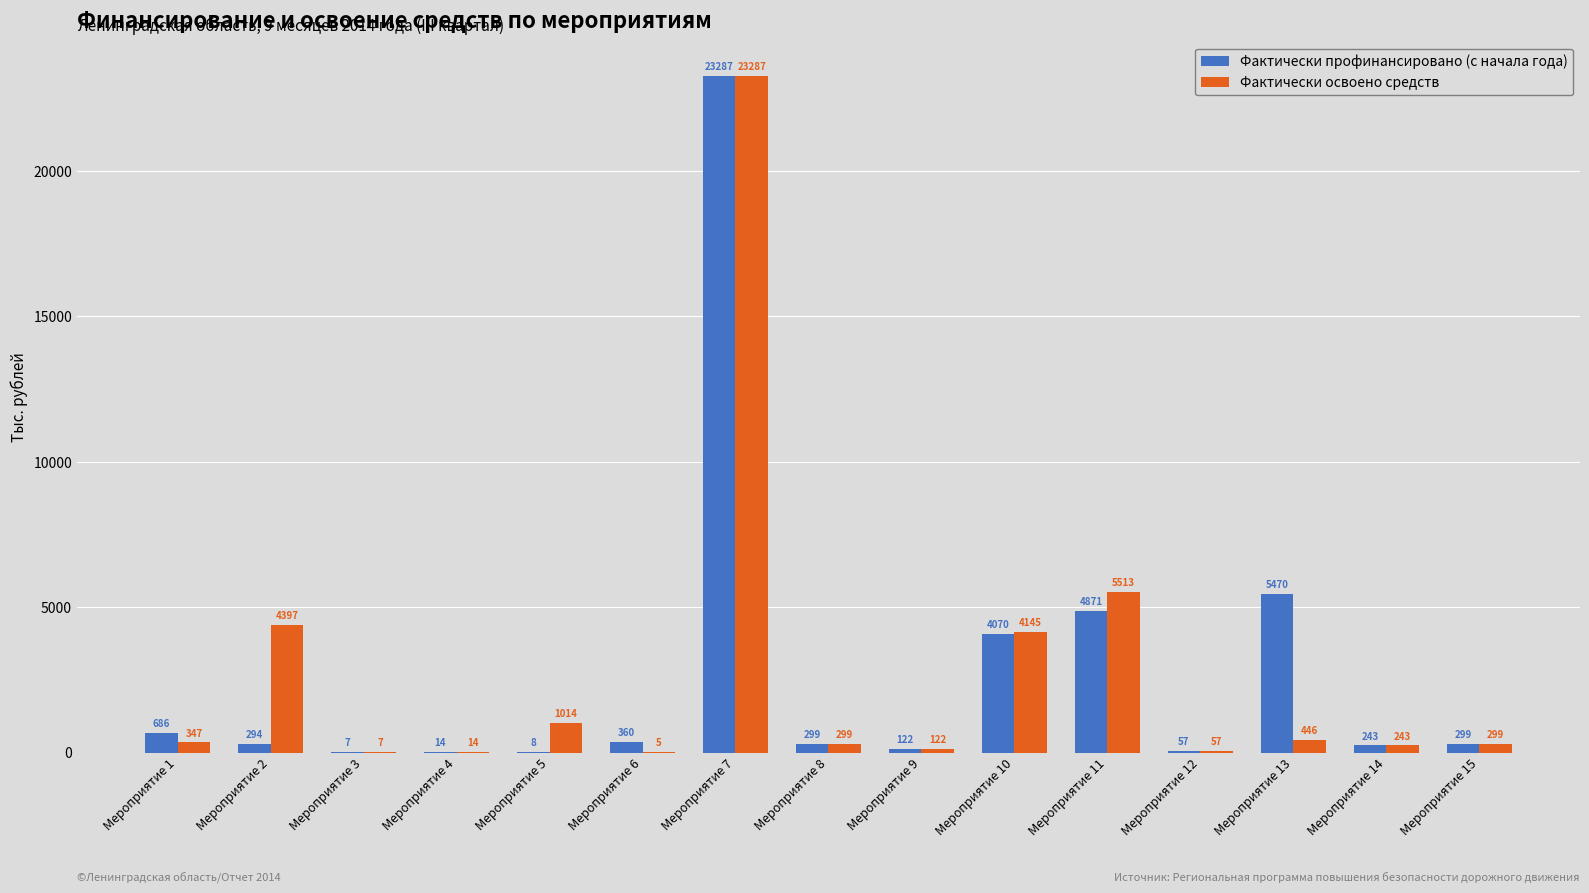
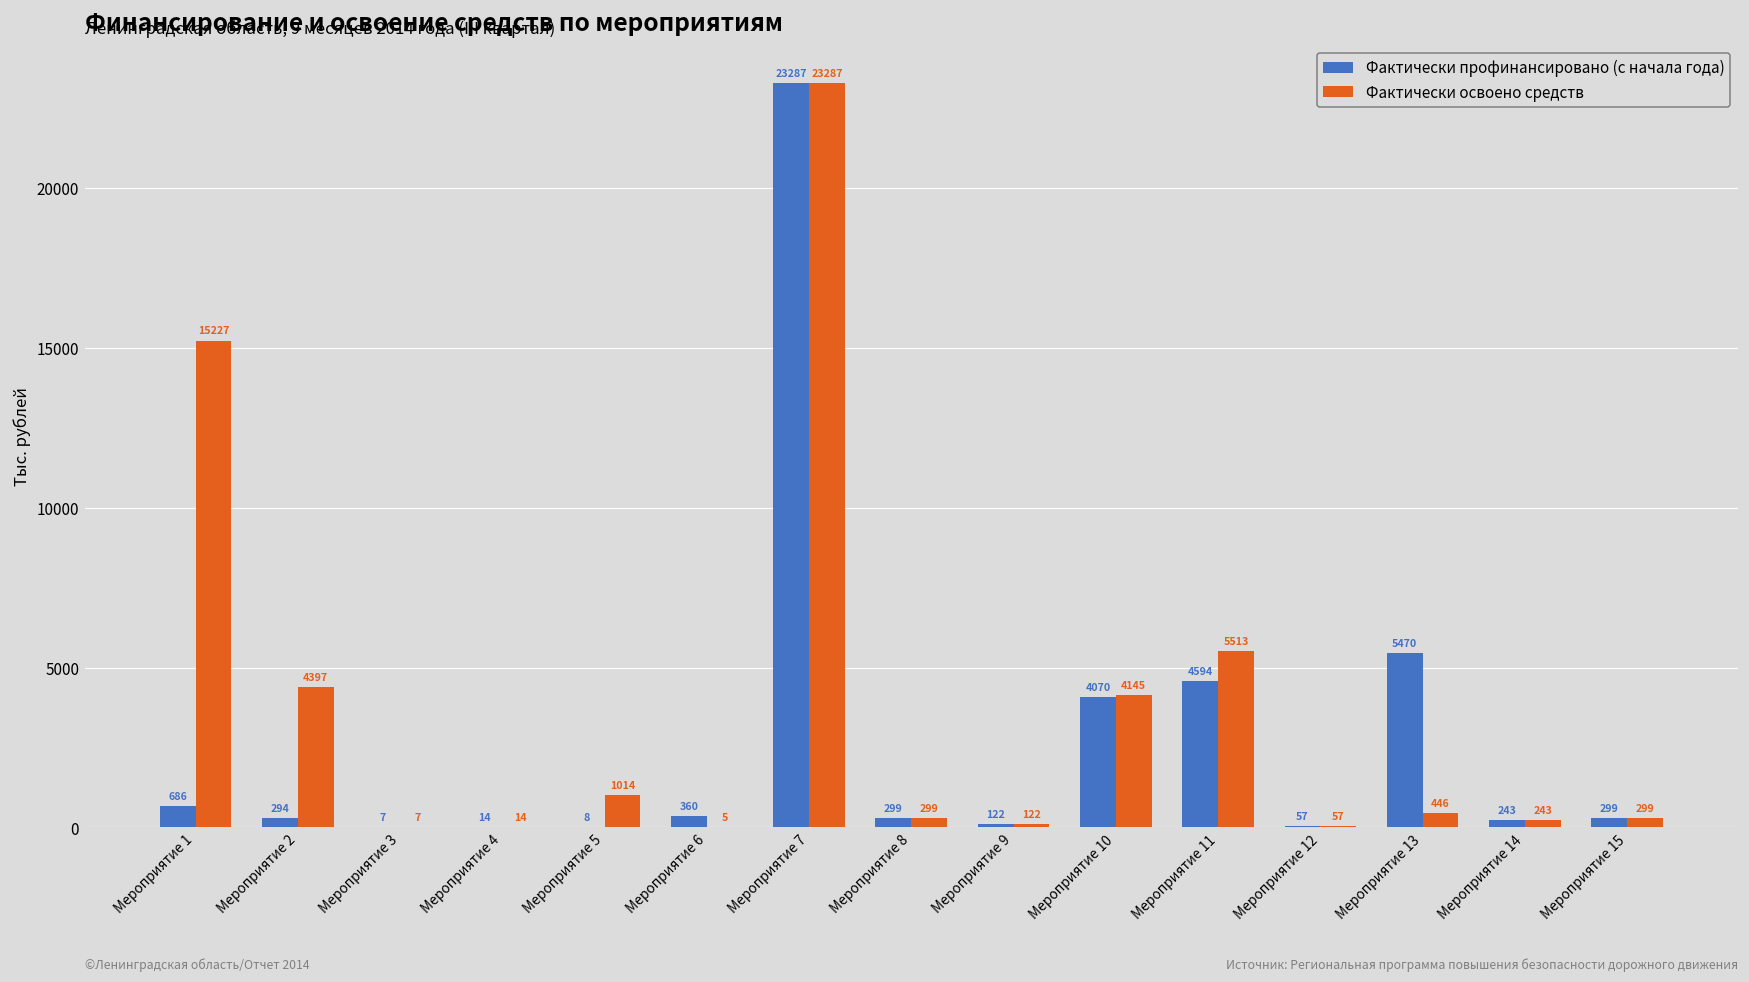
Фактически освоено средств, Мероприятие 1: 347 -> 15227
Фактически профинансировано (с начала года), Мероприятие 11: 4871 -> 4594
